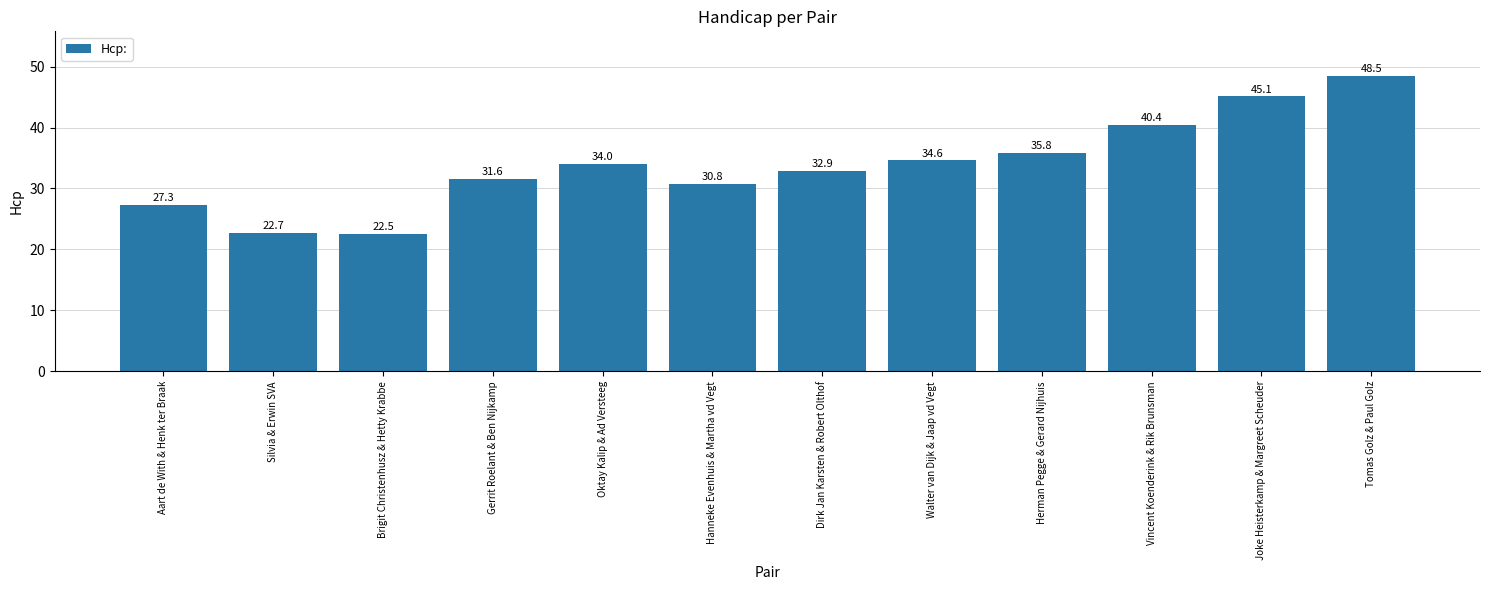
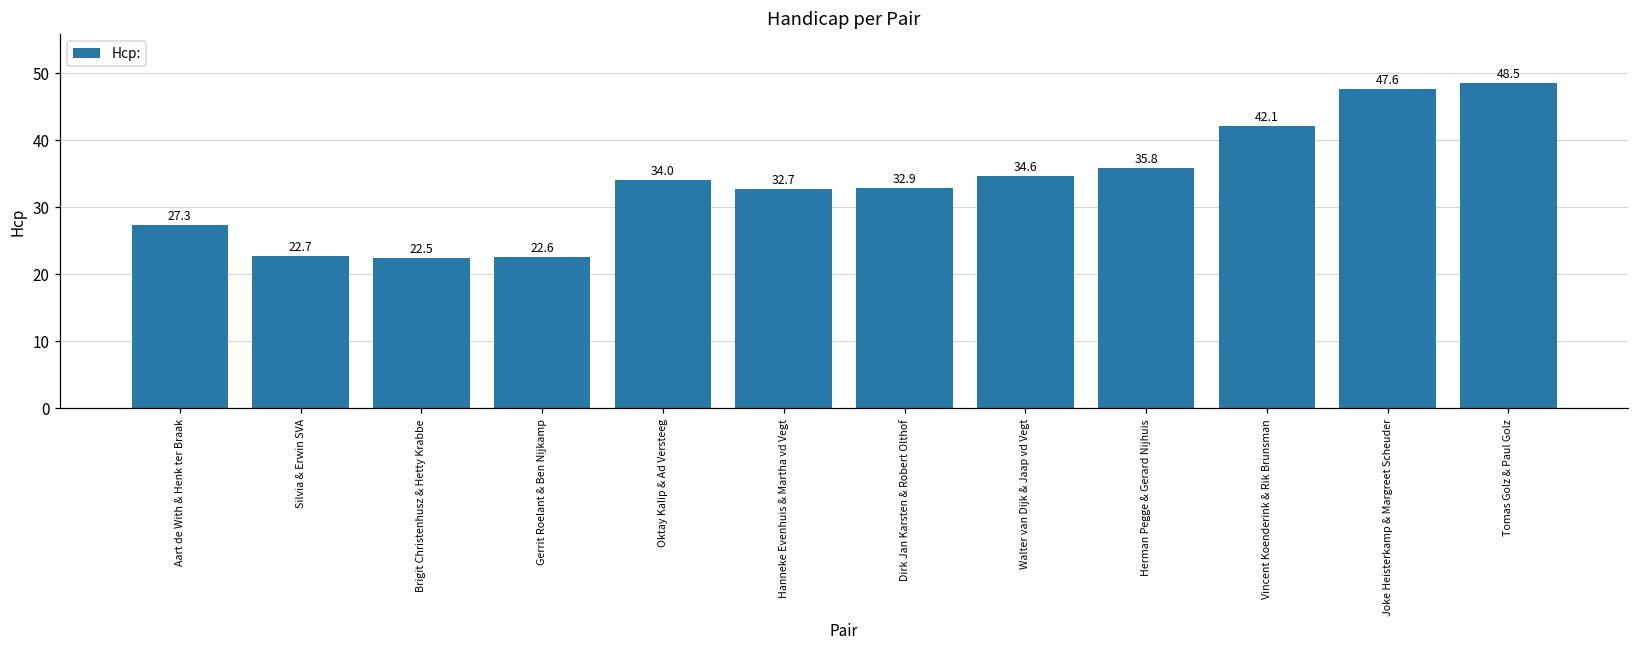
Gerrit Roelant & Ben Nijkamp: 31.6 -> 22.6
Hanneke Evenhuis & Martha vd Vegt: 30.8 -> 32.7
Vincent Koenderink & Rik Brunsman: 40.4 -> 42.1
Joke Heisterkamp & Margreet Scheuder: 45.1 -> 47.6
